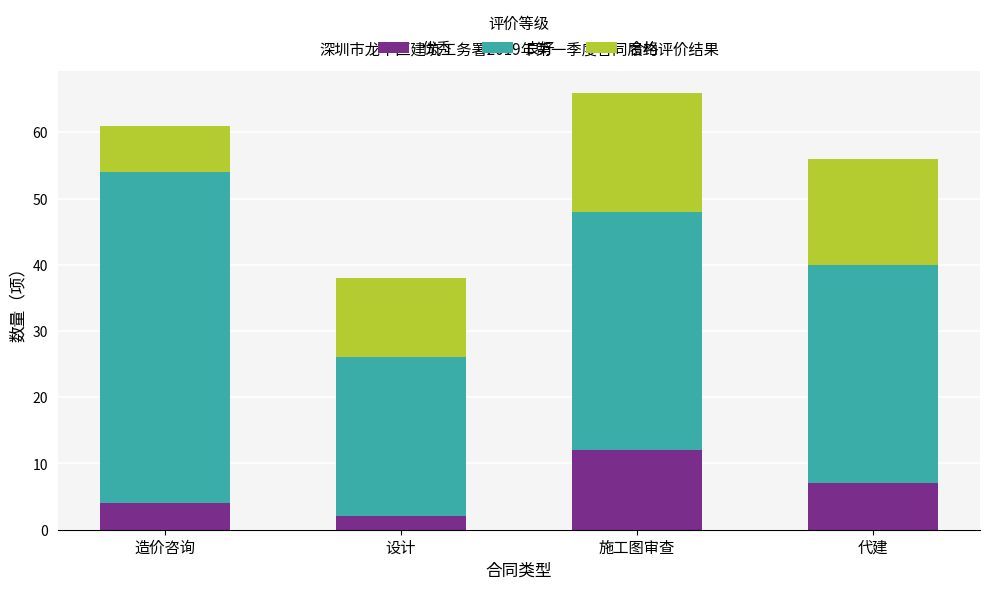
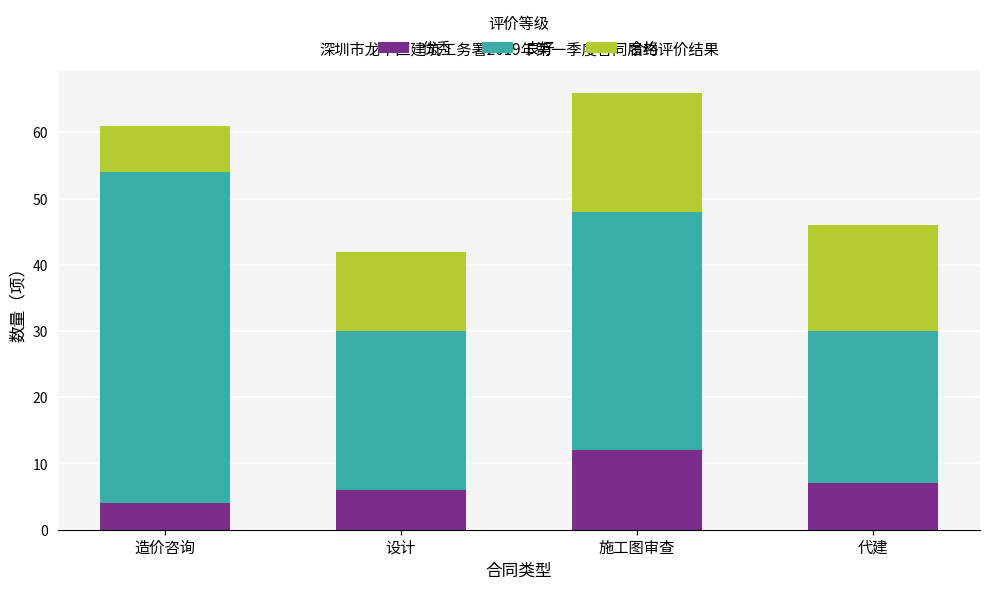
优秀, 设计: 2 -> 6
良好, 代建: 33 -> 23
